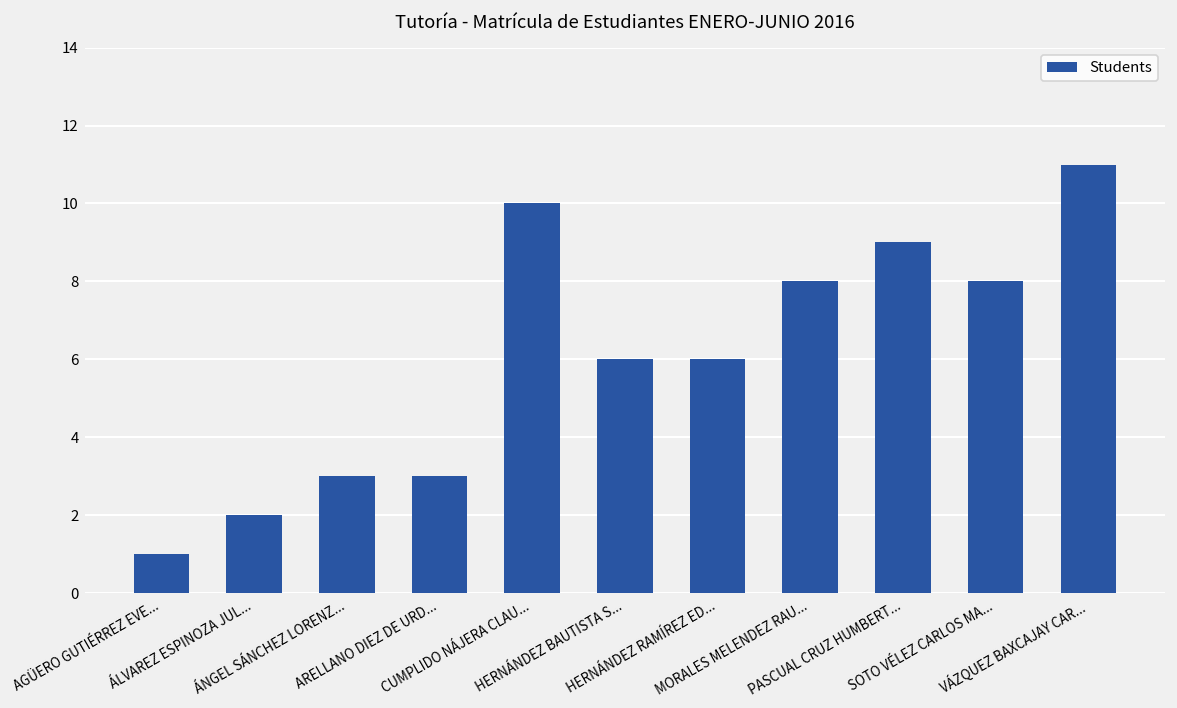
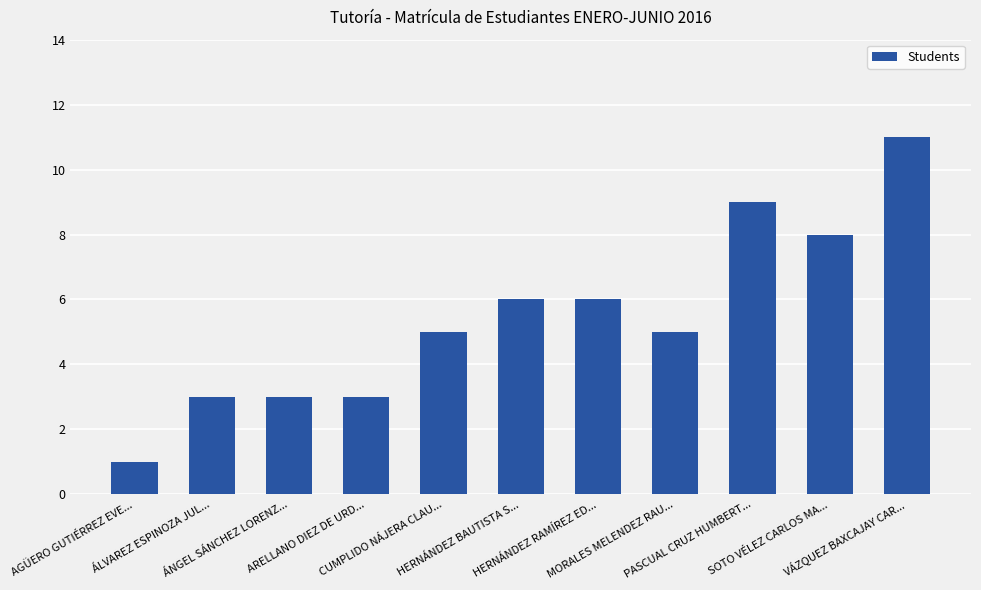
ÁLVAREZ ESPINOZA JUL...: 2 -> 3
CUMPLIDO NÁJERA CLAU...: 10 -> 5
MORALES MELENDEZ RAU...: 8 -> 5
